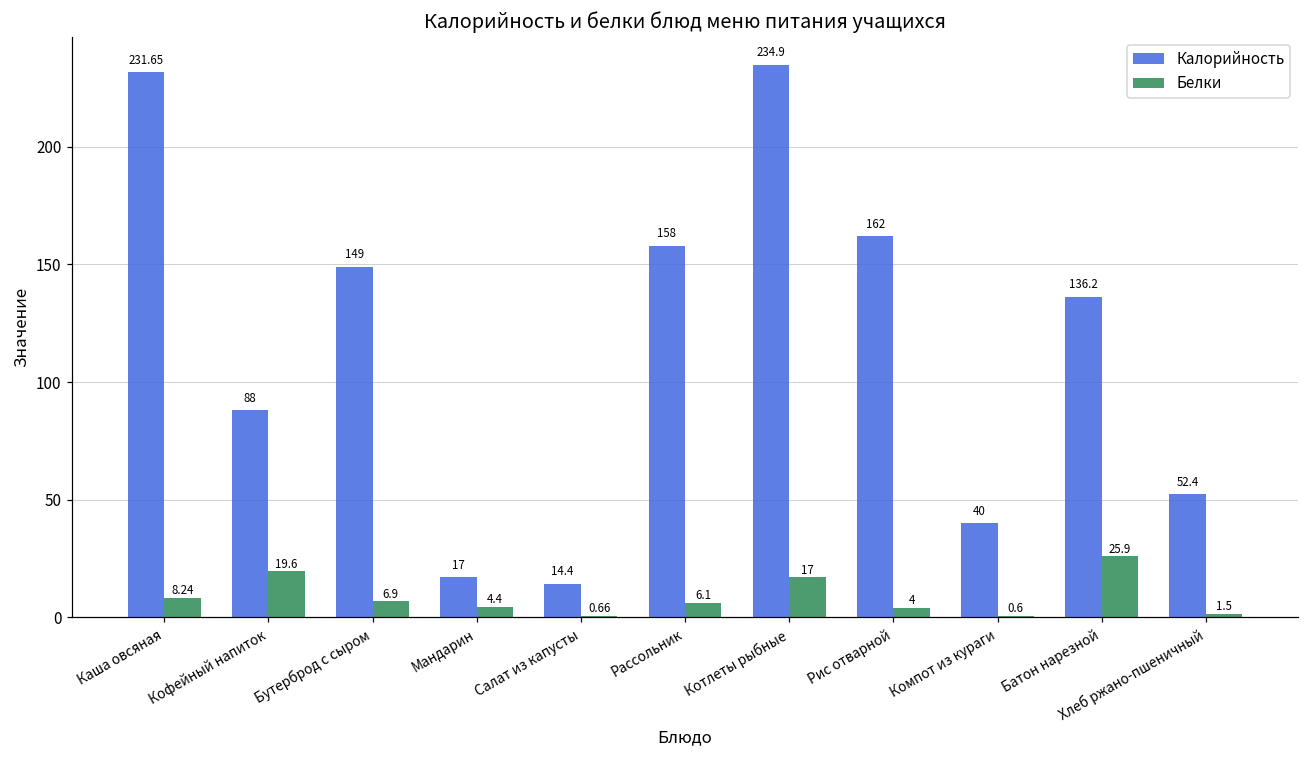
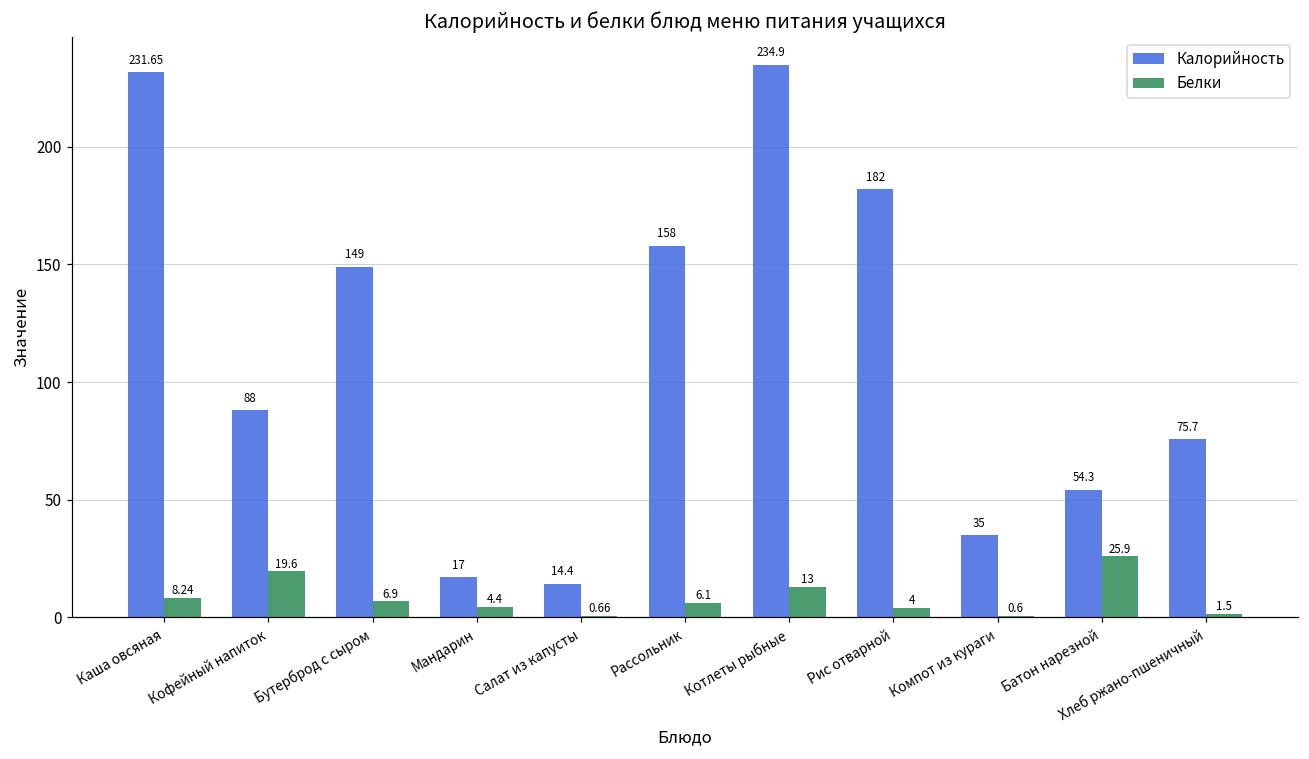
Белки, Котлеты рыбные: 17 -> 13
Калорийность, Рис отварной: 162 -> 182
Калорийность, Компот из кураги: 40 -> 35
Калорийность, Батон нарезной: 136.2 -> 54.3
Калорийность, Хлеб ржано-пшеничный: 52.4 -> 75.7
